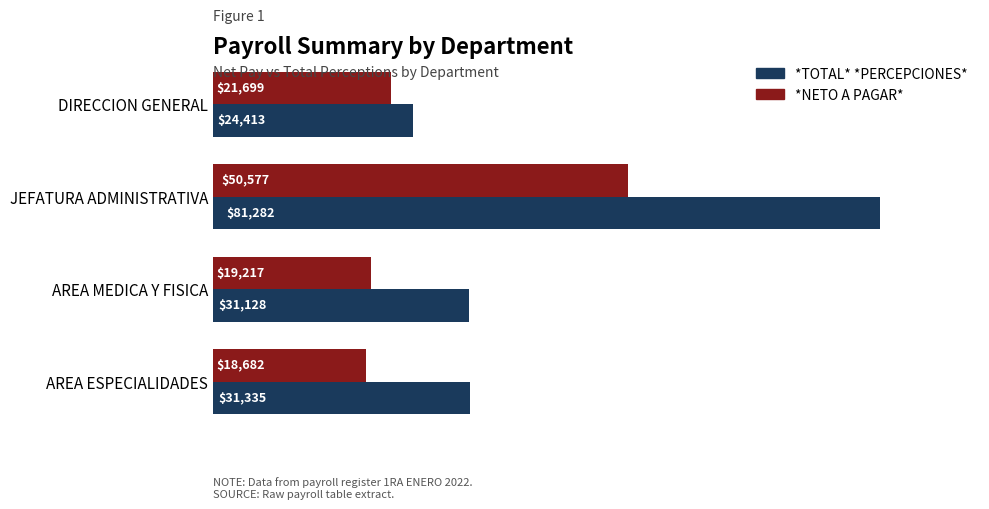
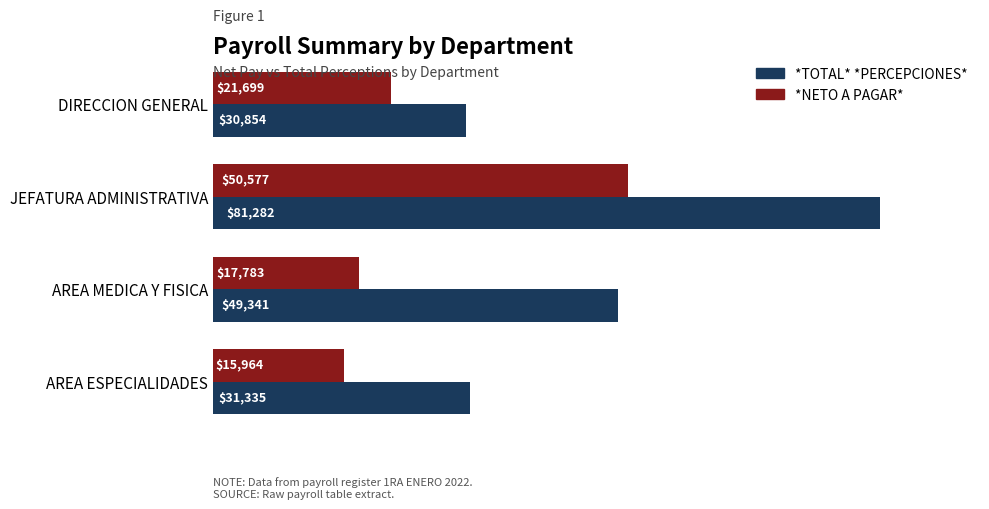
*TOTAL* *PERCEPCIONES*, DIRECCION GENERAL: $24,413 -> $30,854
*NETO A PAGAR*, AREA MEDICA Y FISICA: $19,217 -> $17,783
*TOTAL* *PERCEPCIONES*, AREA MEDICA Y FISICA: $31,128 -> $49,341
*NETO A PAGAR*, AREA ESPECIALIDADES: $18,682 -> $15,964
